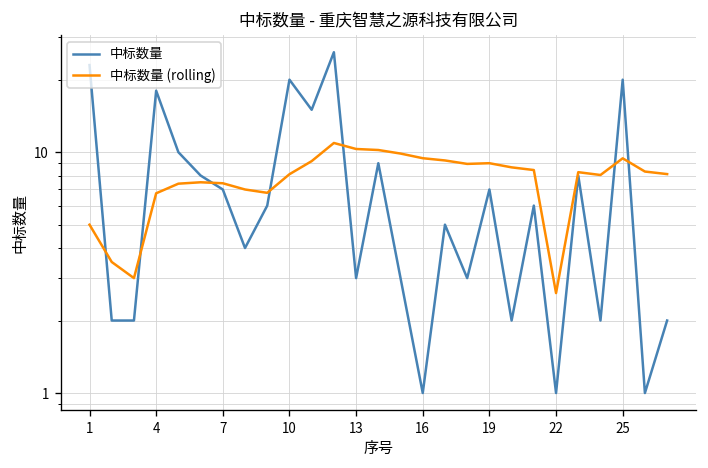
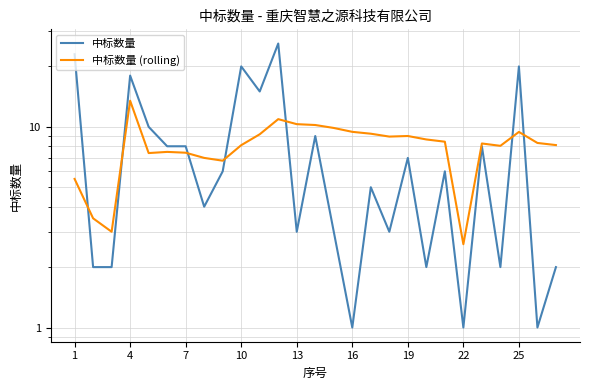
中标数量 (rolling), 1: 5.0 -> 5.5
中标数量 (rolling), 4: 6.8 -> 13
中标数量, 7: 7 -> 8
